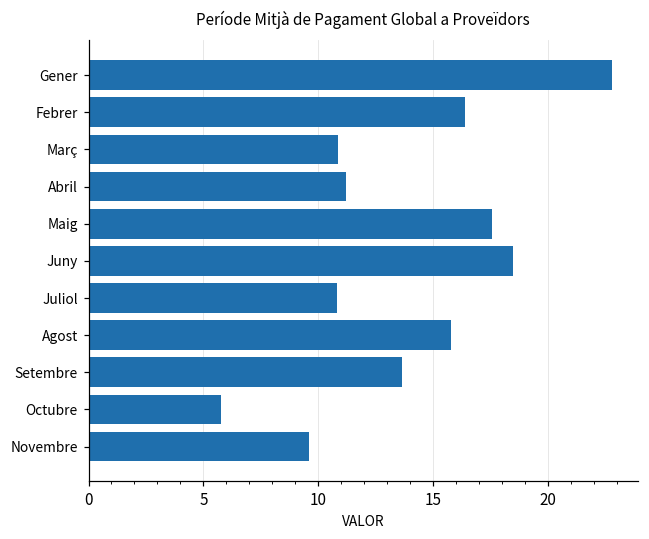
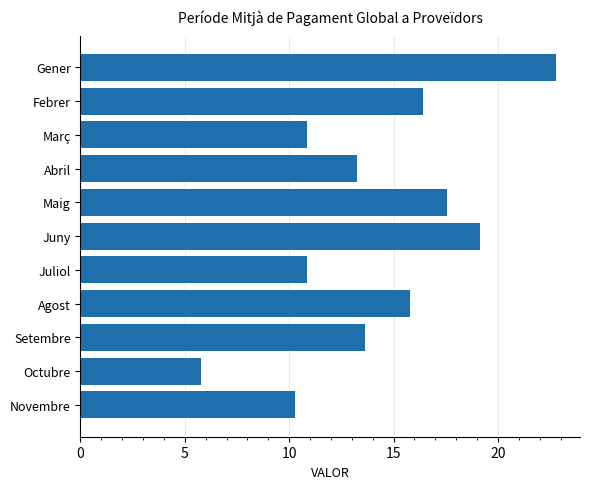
Abril: 11.2 -> 13.3
Juny: 18.5 -> 19.1
Novembre: 9.6 -> 10.3
